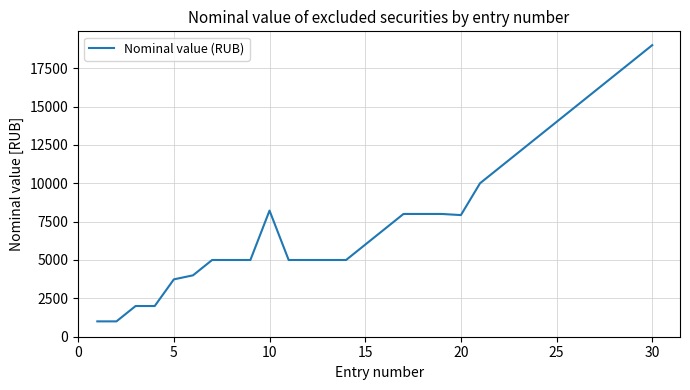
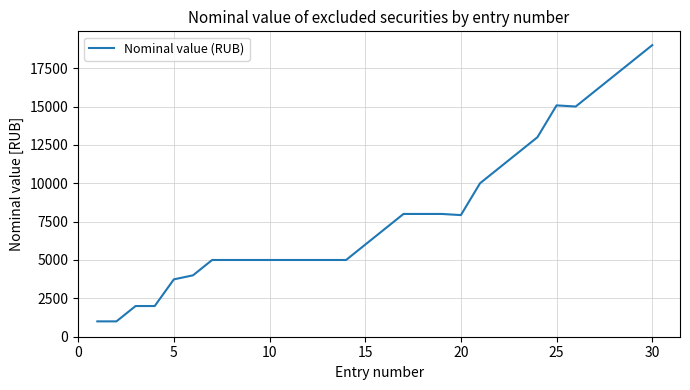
10: 8200 -> 5000
25: 14000 -> 15100
